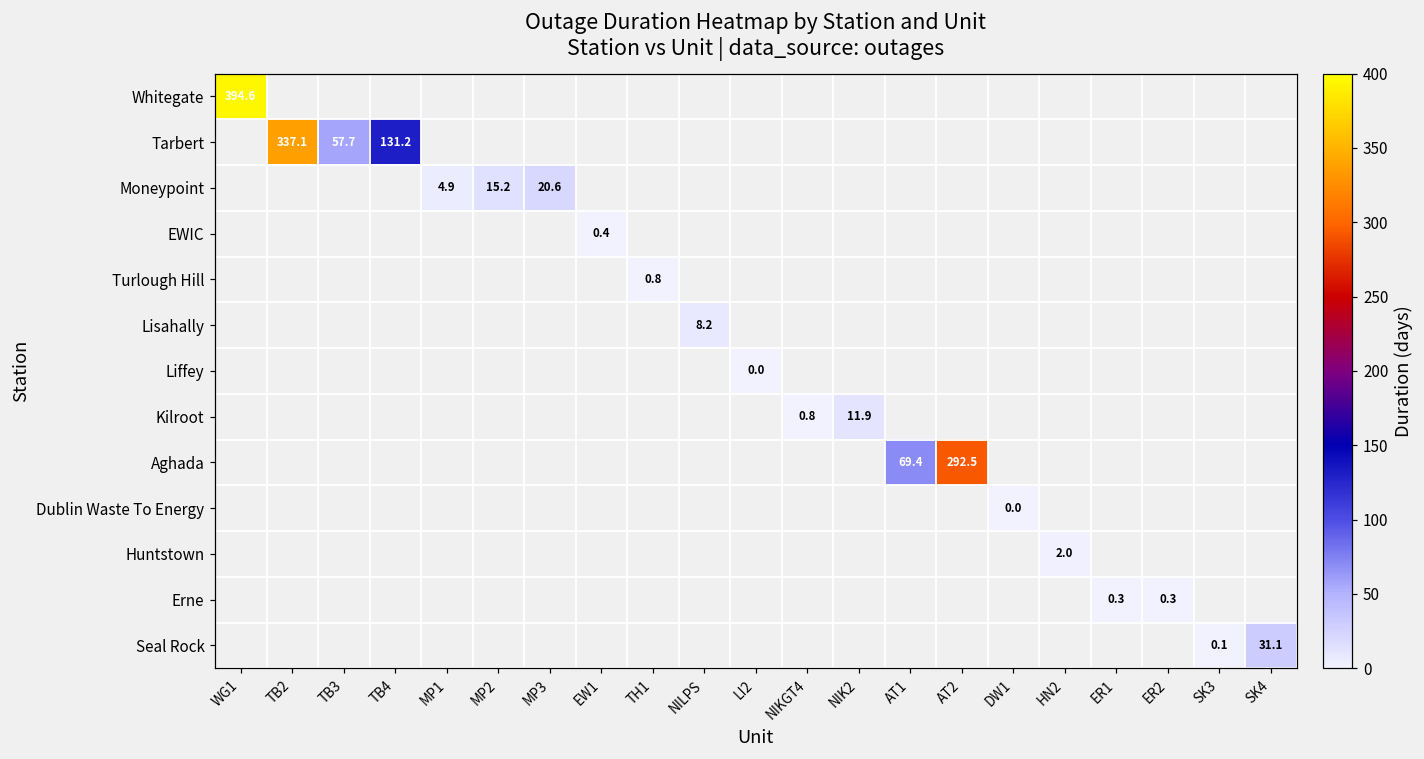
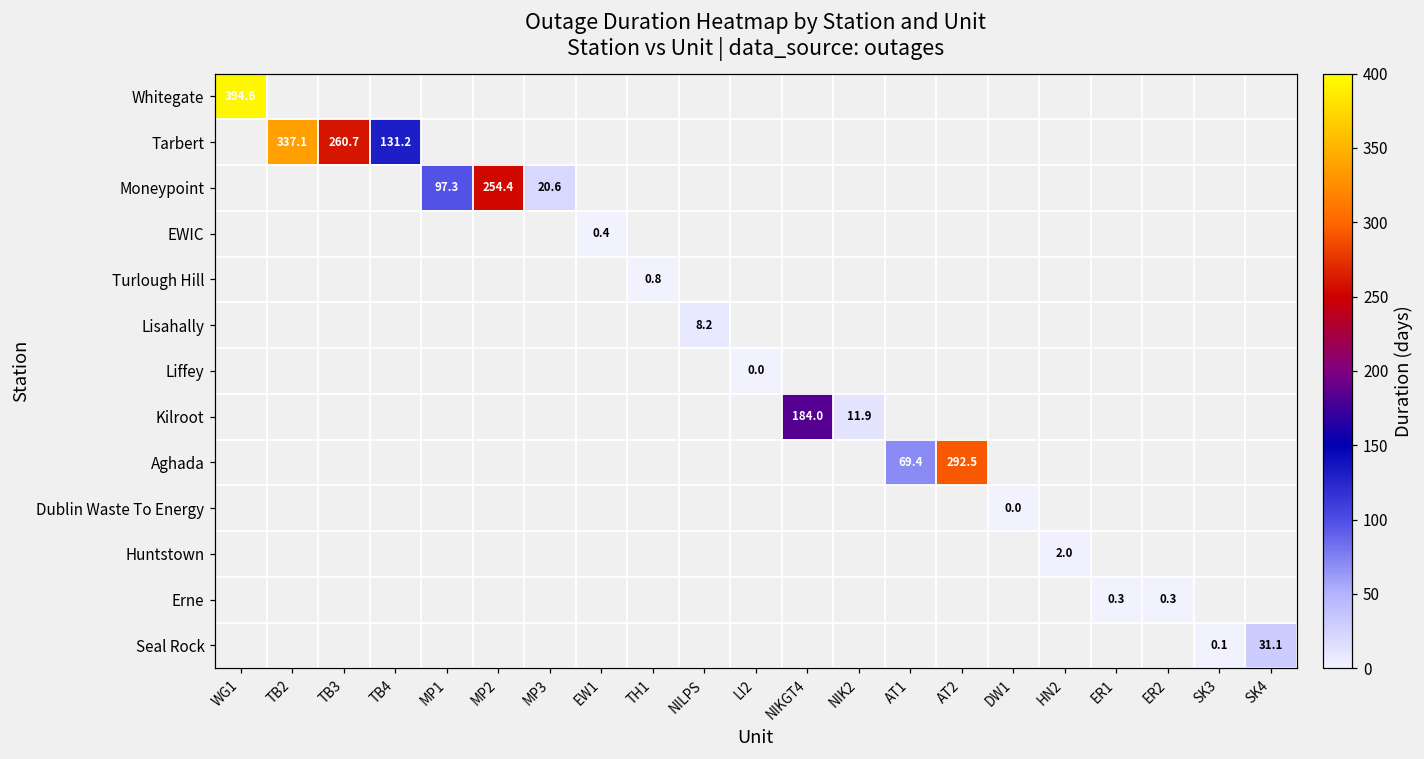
Tarbert, TB3: 57.7 -> 260.7
Moneypoint, MP1: 4.9 -> 97.3
Moneypoint, MP2: 15.2 -> 254.4
Kilroot, NIKGT4: 0.8 -> 184.0
